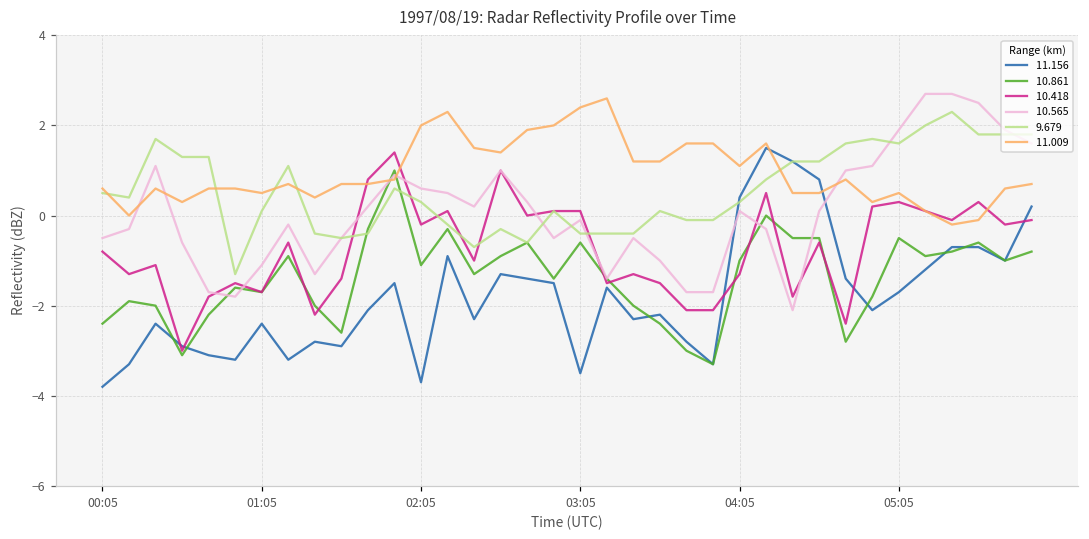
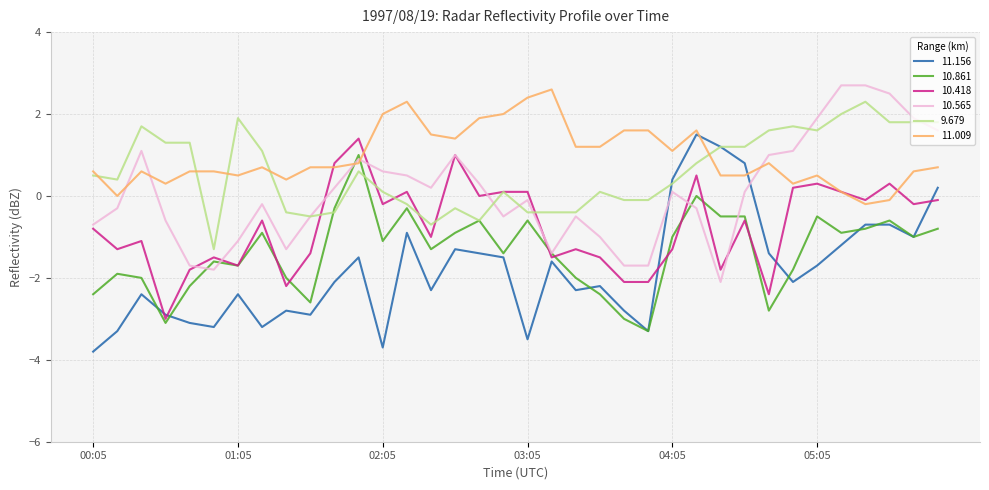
10.565, 00:05: -0.5 -> -0.7
9.679, 01:05: 0.1 -> 1.9
9.679, 02:05: 0.3 -> 0.1
